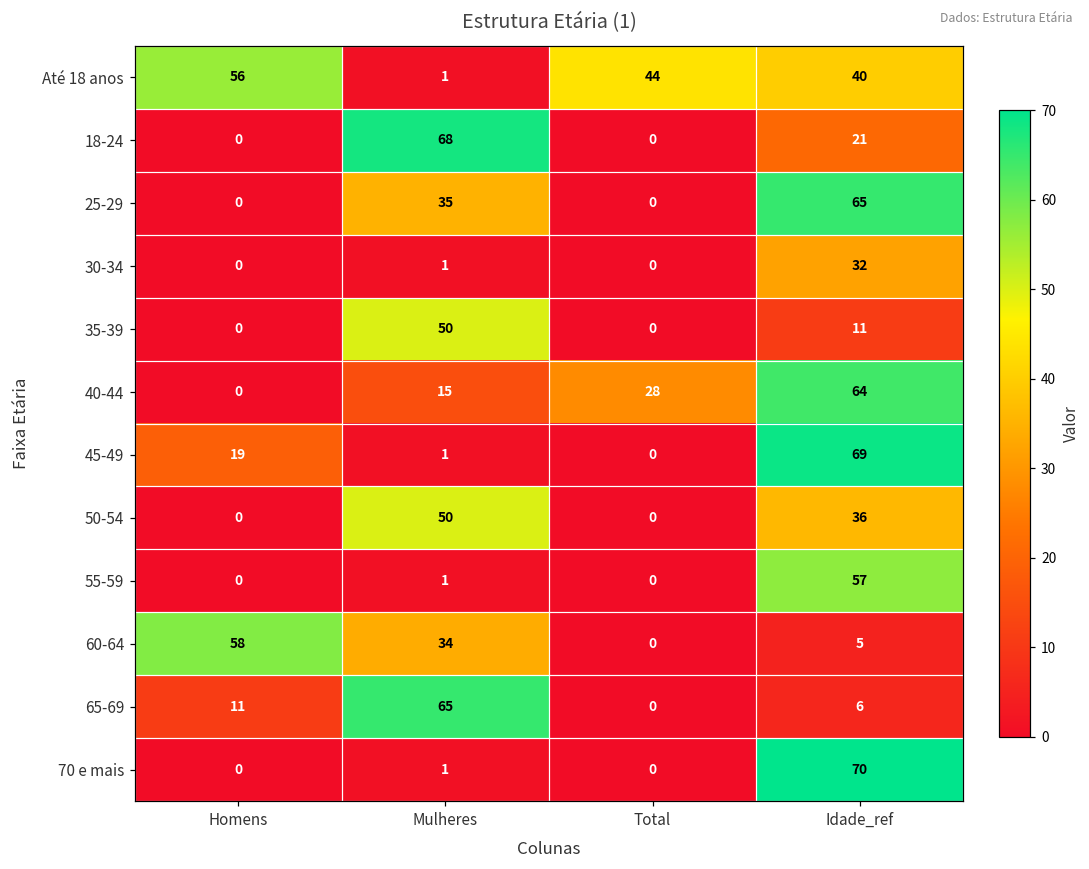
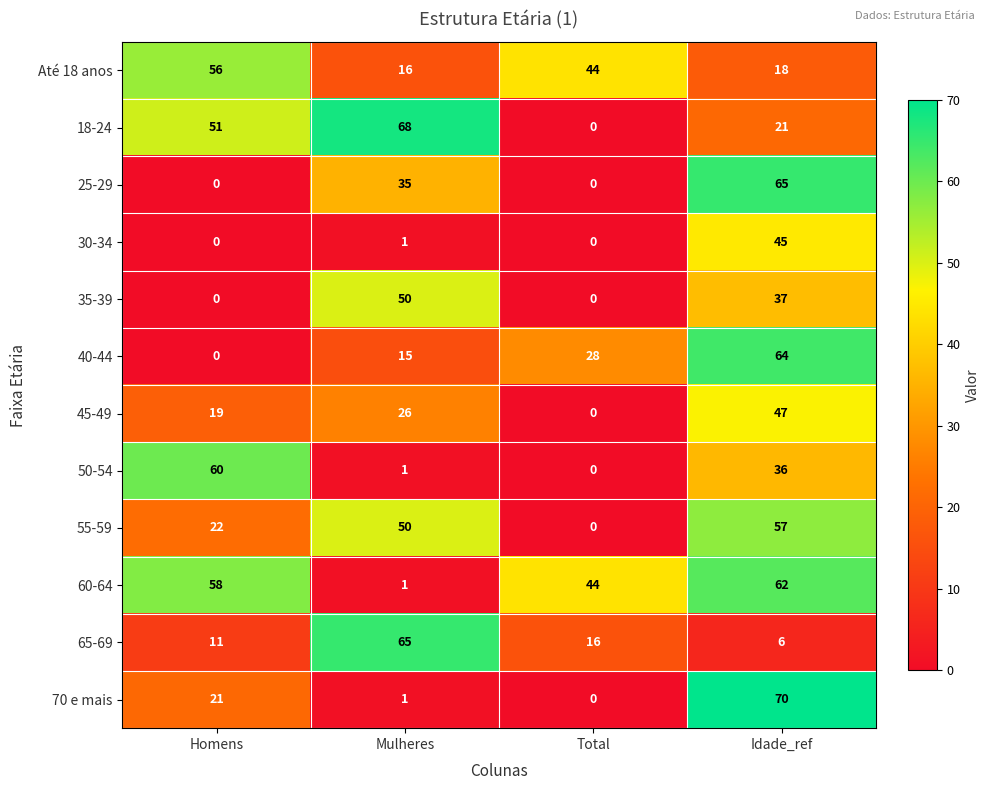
Até 18 anos, Mulheres: 1 -> 16
Até 18 anos, Idade_ref: 40 -> 18
18-24, Homens: 0 -> 51
30-34, Idade_ref: 32 -> 45
35-39, Idade_ref: 11 -> 37
45-49, Mulheres: 1 -> 26
45-49, Idade_ref: 69 -> 47
50-54, Homens: 0 -> 60
50-54, Mulheres: 50 -> 1
55-59, Homens: 0 -> 22
55-59, Mulheres: 1 -> 50
60-64, Mulheres: 34 -> 1
60-64, Total: 0 -> 44
60-64, Idade_ref: 5 -> 62
65-69, Total: 0 -> 16
70 e mais, Homens: 0 -> 21
